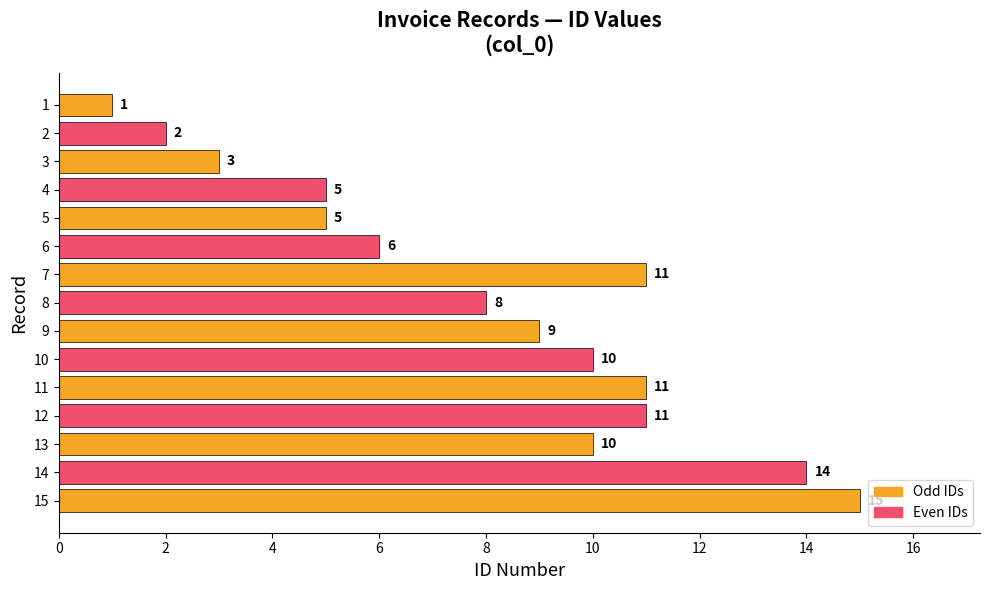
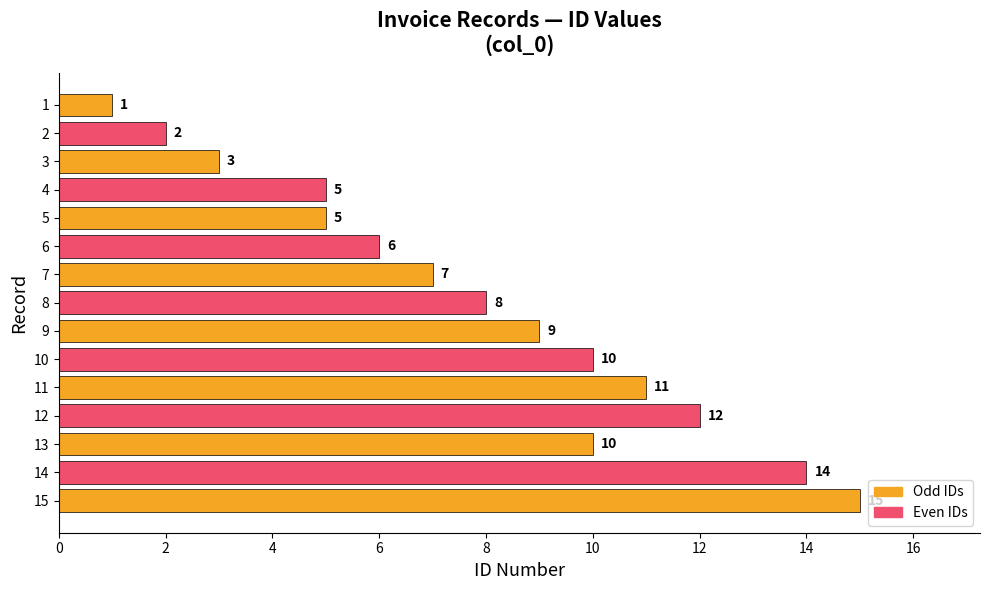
7: 11 -> 7
12: 11 -> 12
